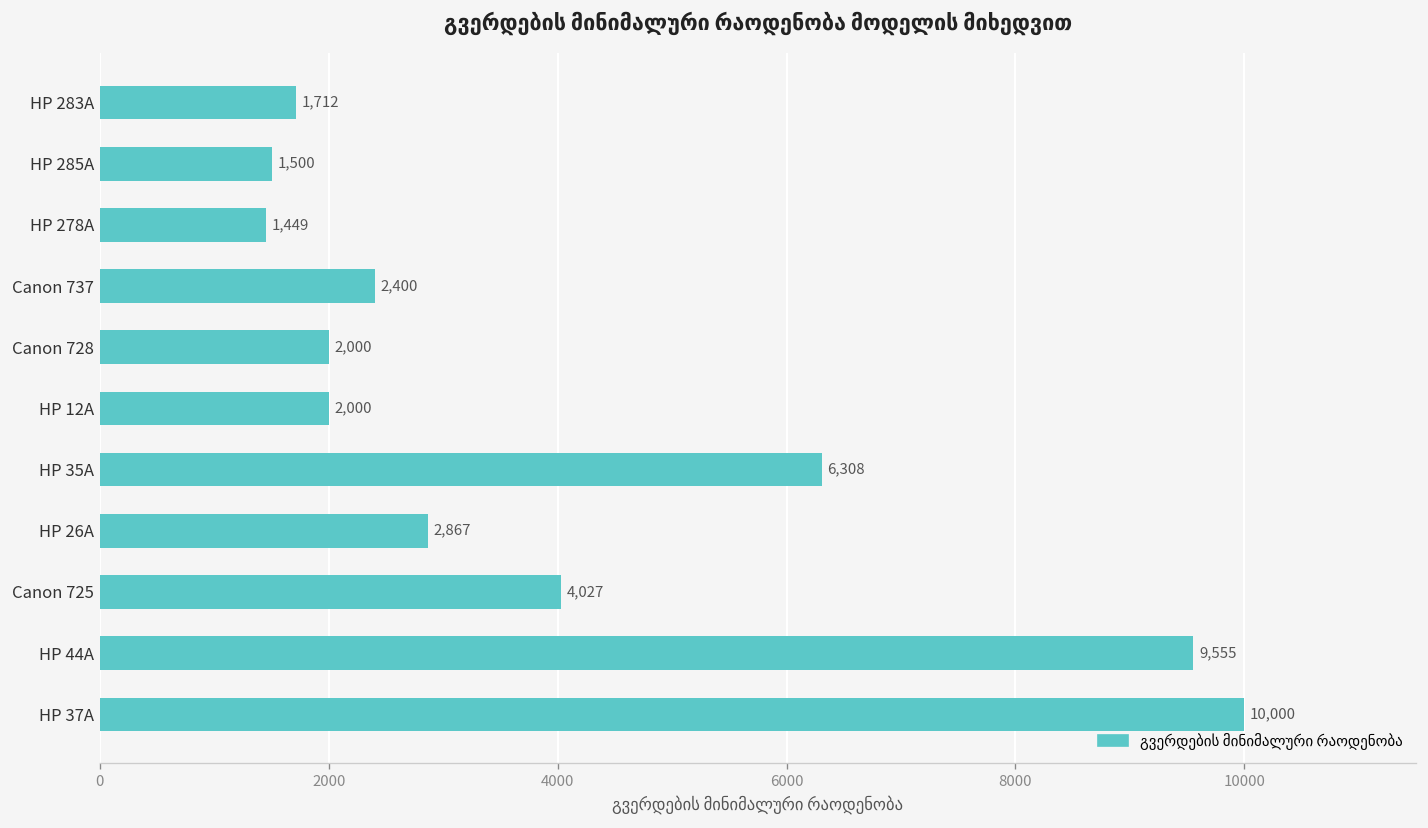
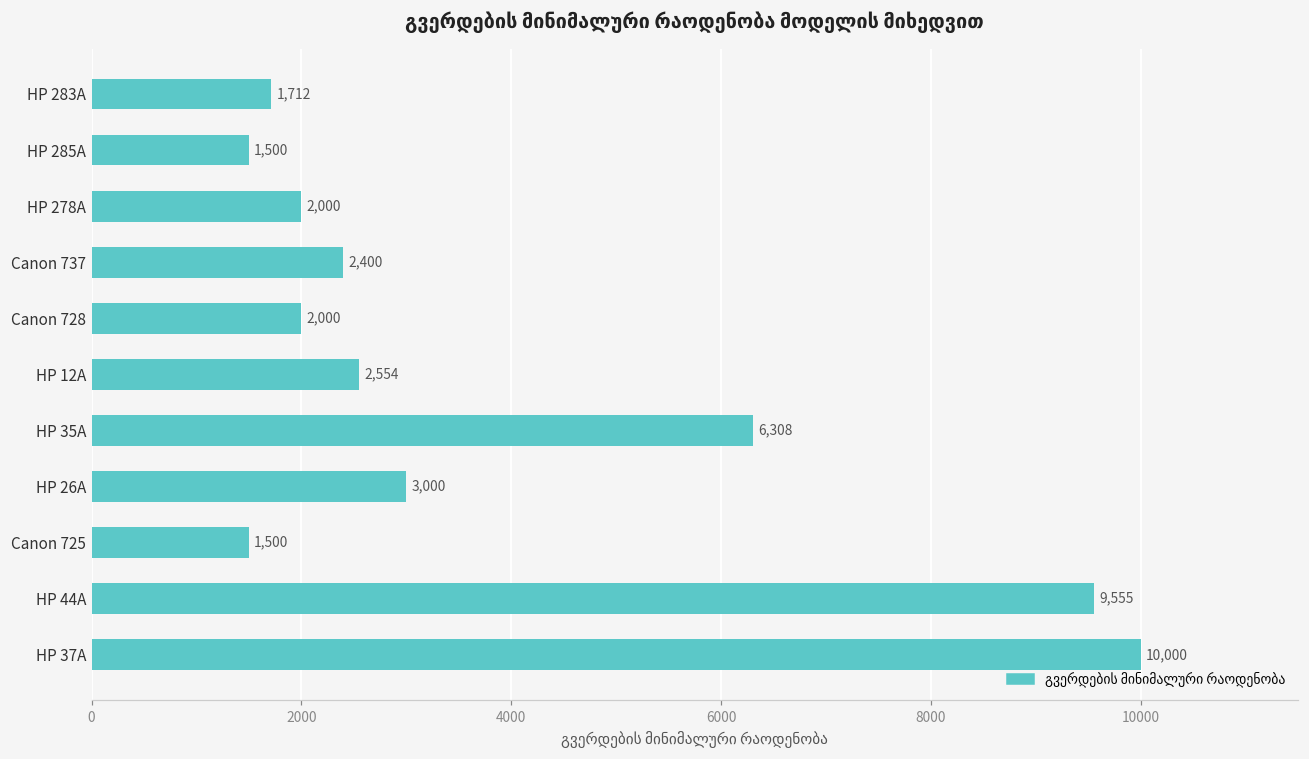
HP 278A: 1,449 -> 2,000
HP 12A: 2,000 -> 2,554
HP 26A: 2,867 -> 3,000
Canon 725: 4,027 -> 1,500
